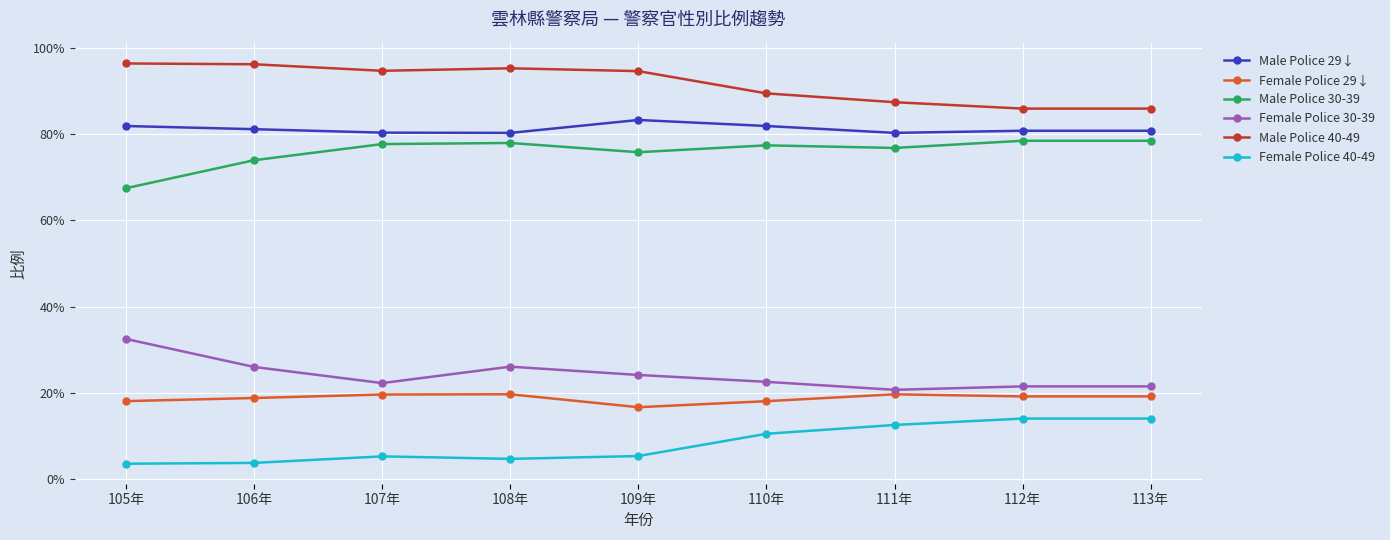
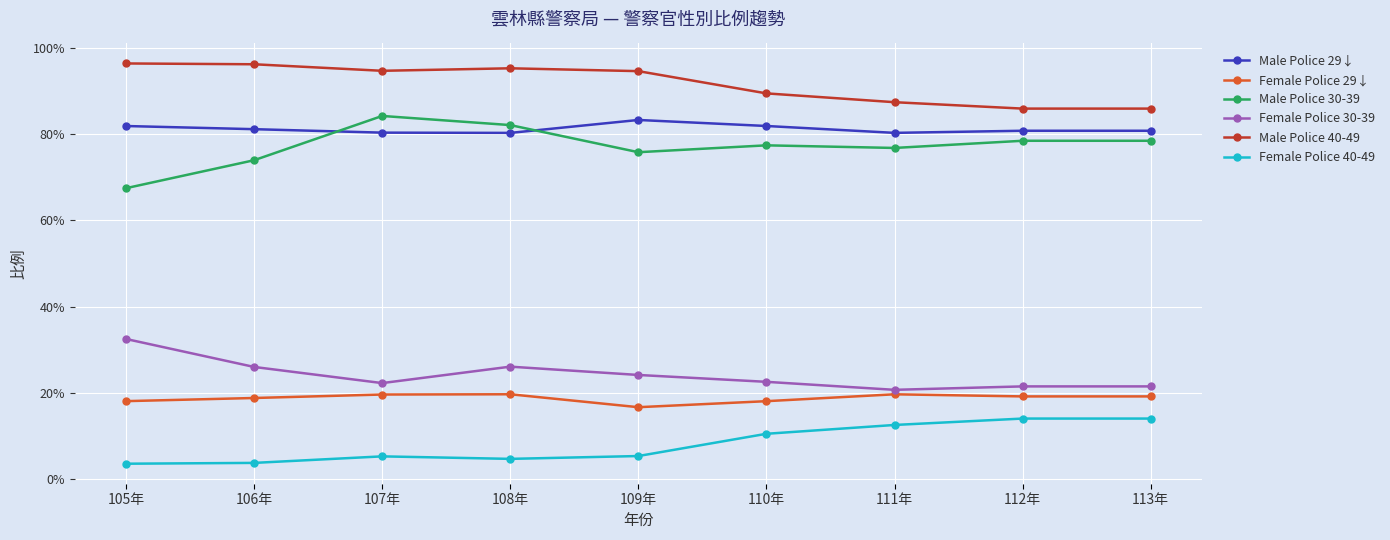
Male Police 30-39, 107年: 78% -> 84%
Male Police 30-39, 108年: 78% -> 82%
